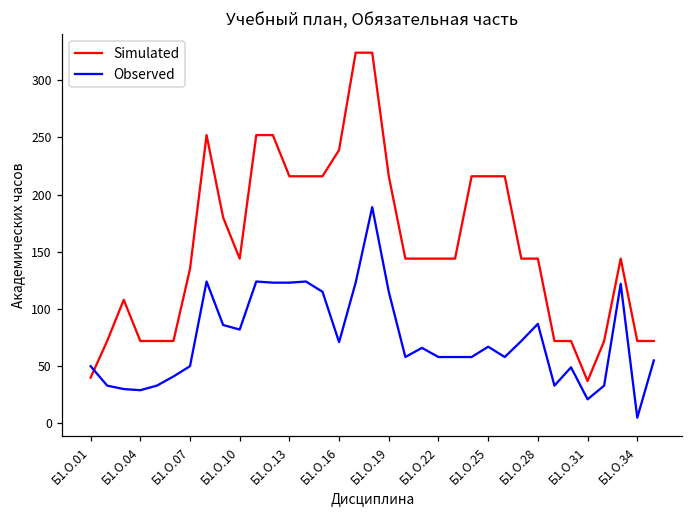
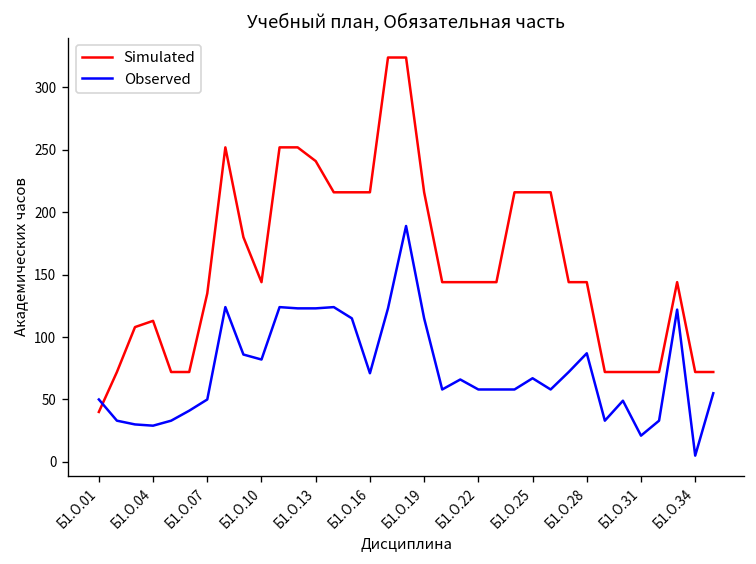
Simulated, Б1.О.04: 72 -> 113
Simulated, Б1.О.13: 216 -> 241
Simulated, Б1.О.16: 239 -> 216
Simulated, Б1.О.31: 37 -> 72
